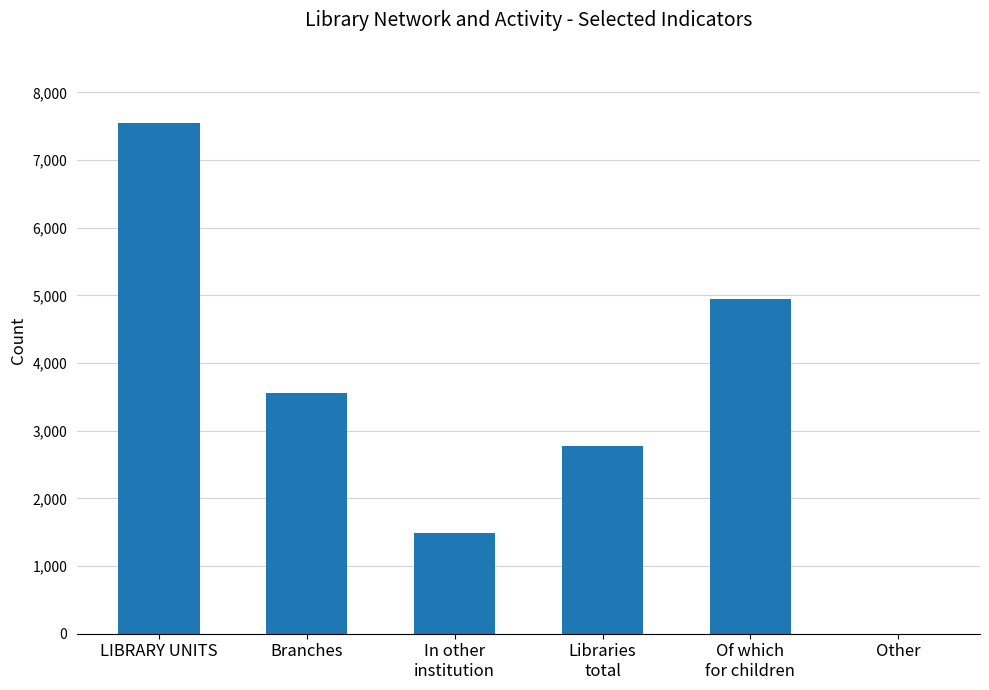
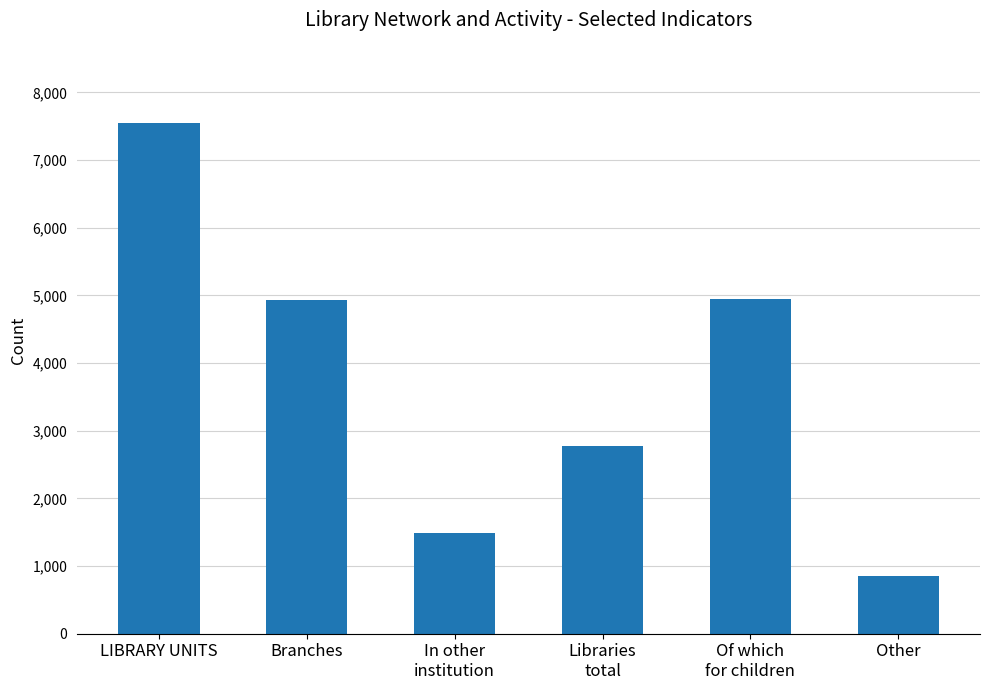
Branches: 3,600 -> 4,900
Other: 0 -> 800
